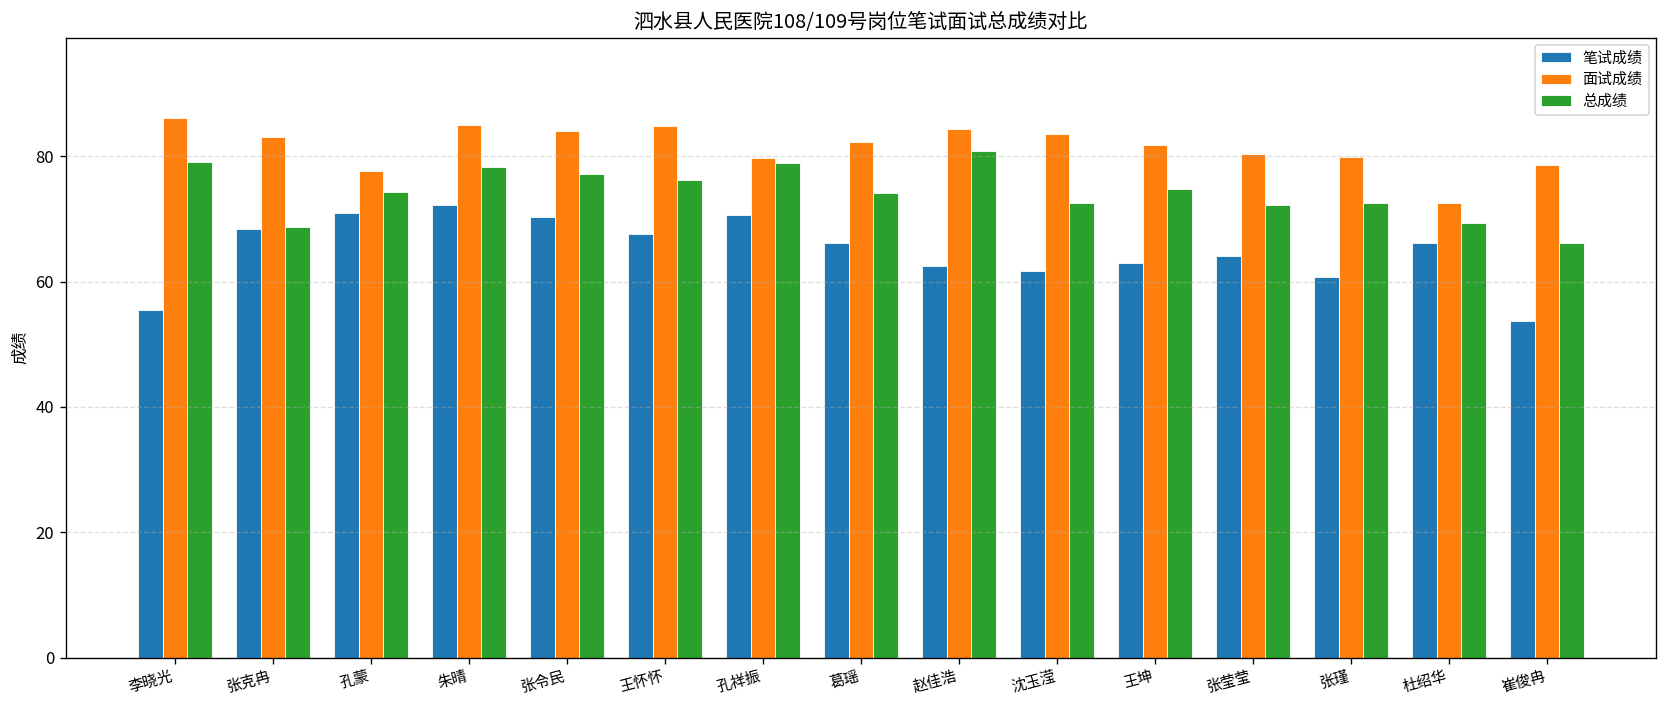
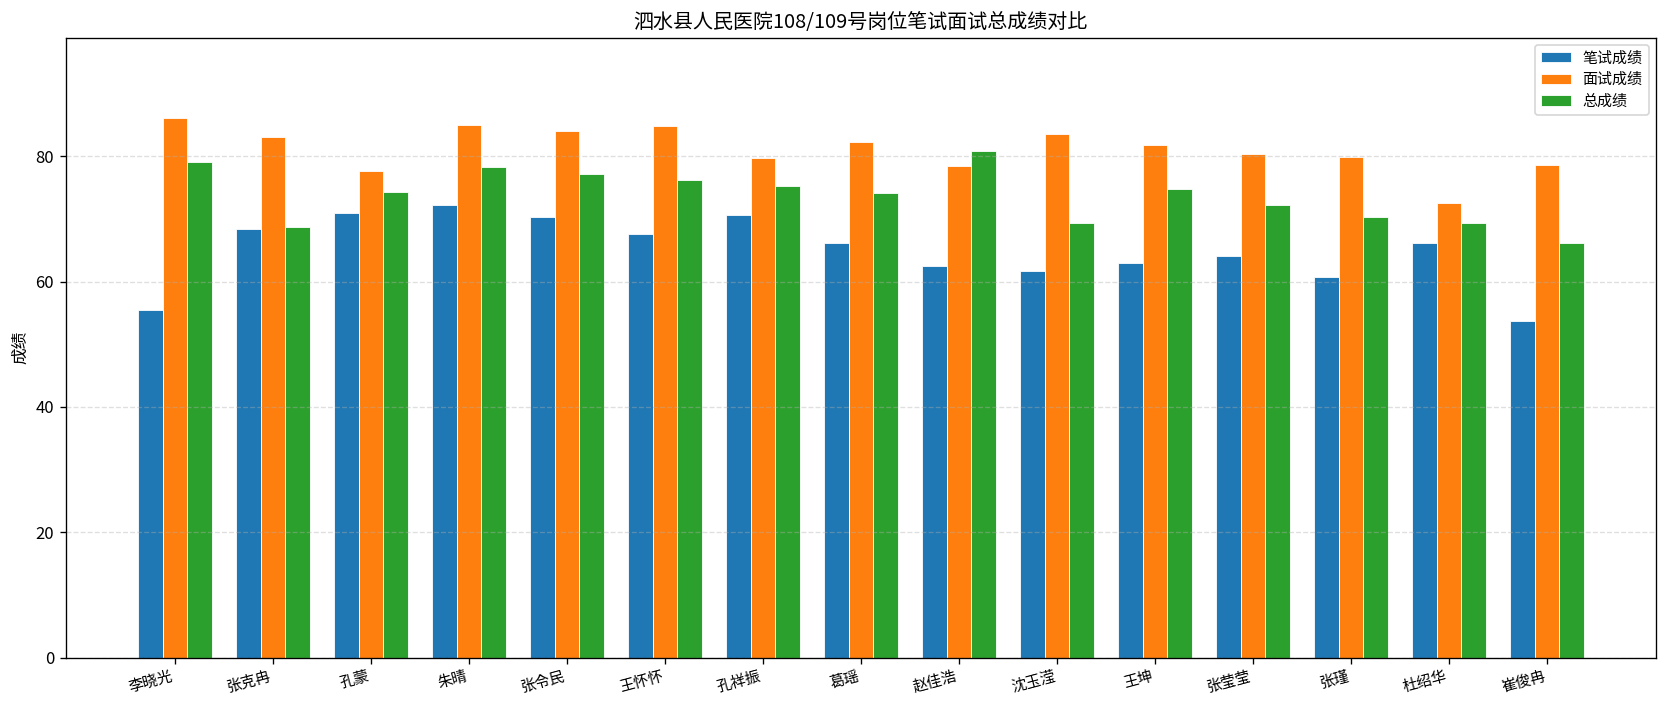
总成绩, 孔祥振: 79 -> 75
面试成绩, 赵佳浩: 84 -> 78
总成绩, 沈玉滢: 73 -> 69
总成绩, 张瑾: 73 -> 70
